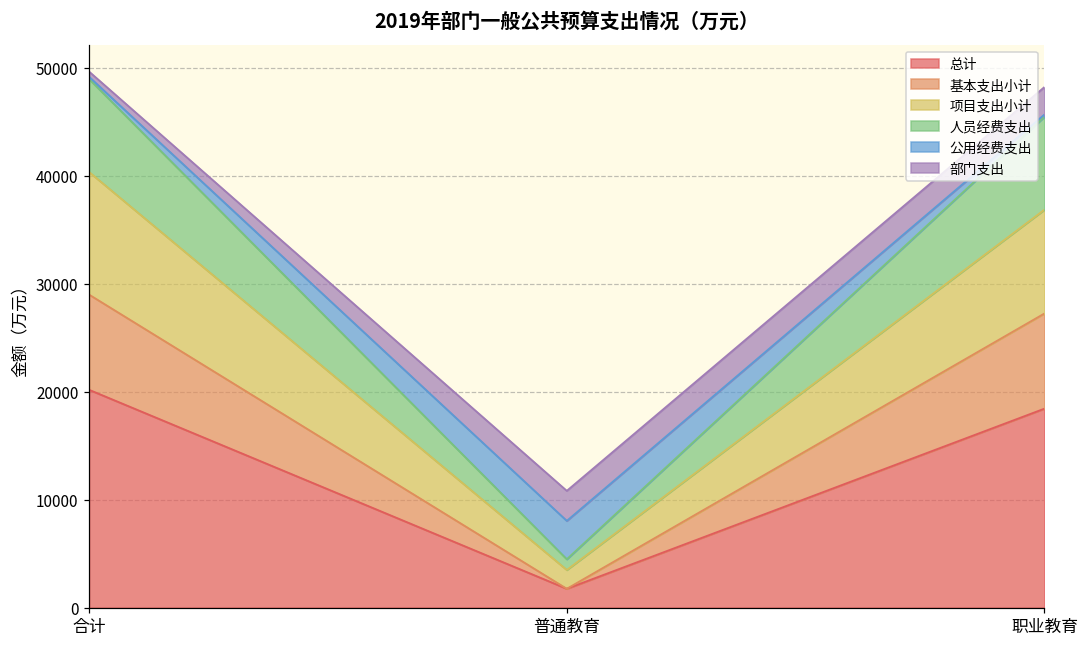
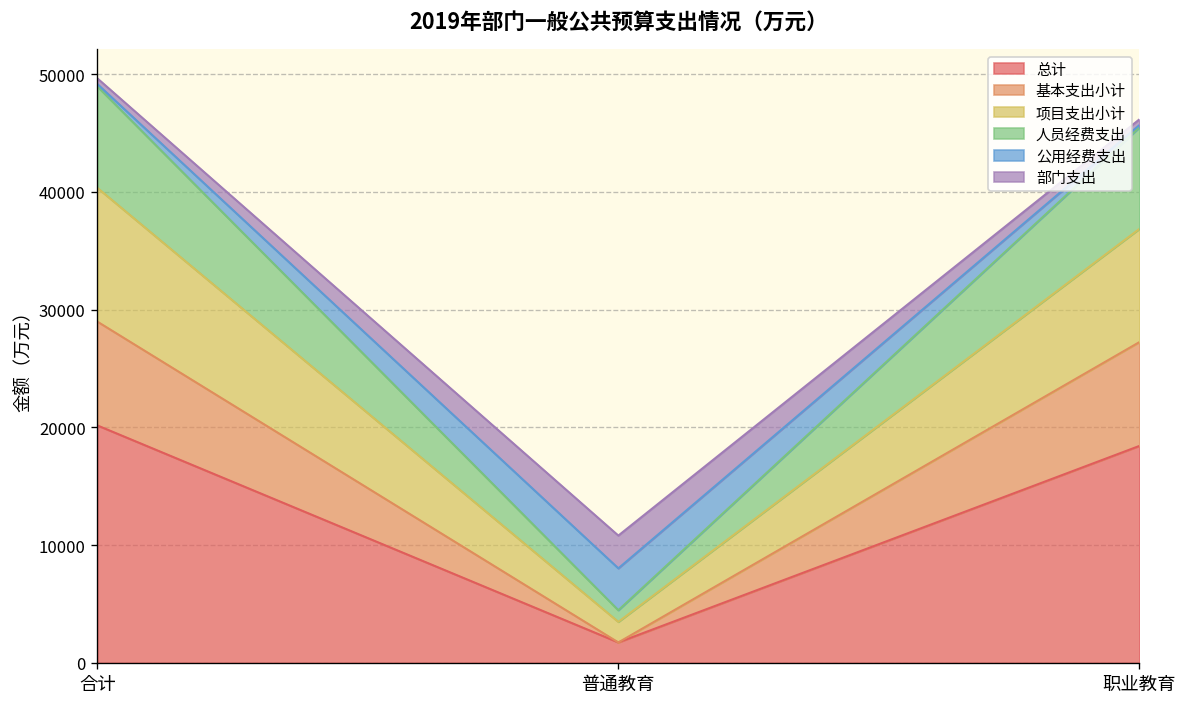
部门支出, 职业教育: 3000 -> 0
